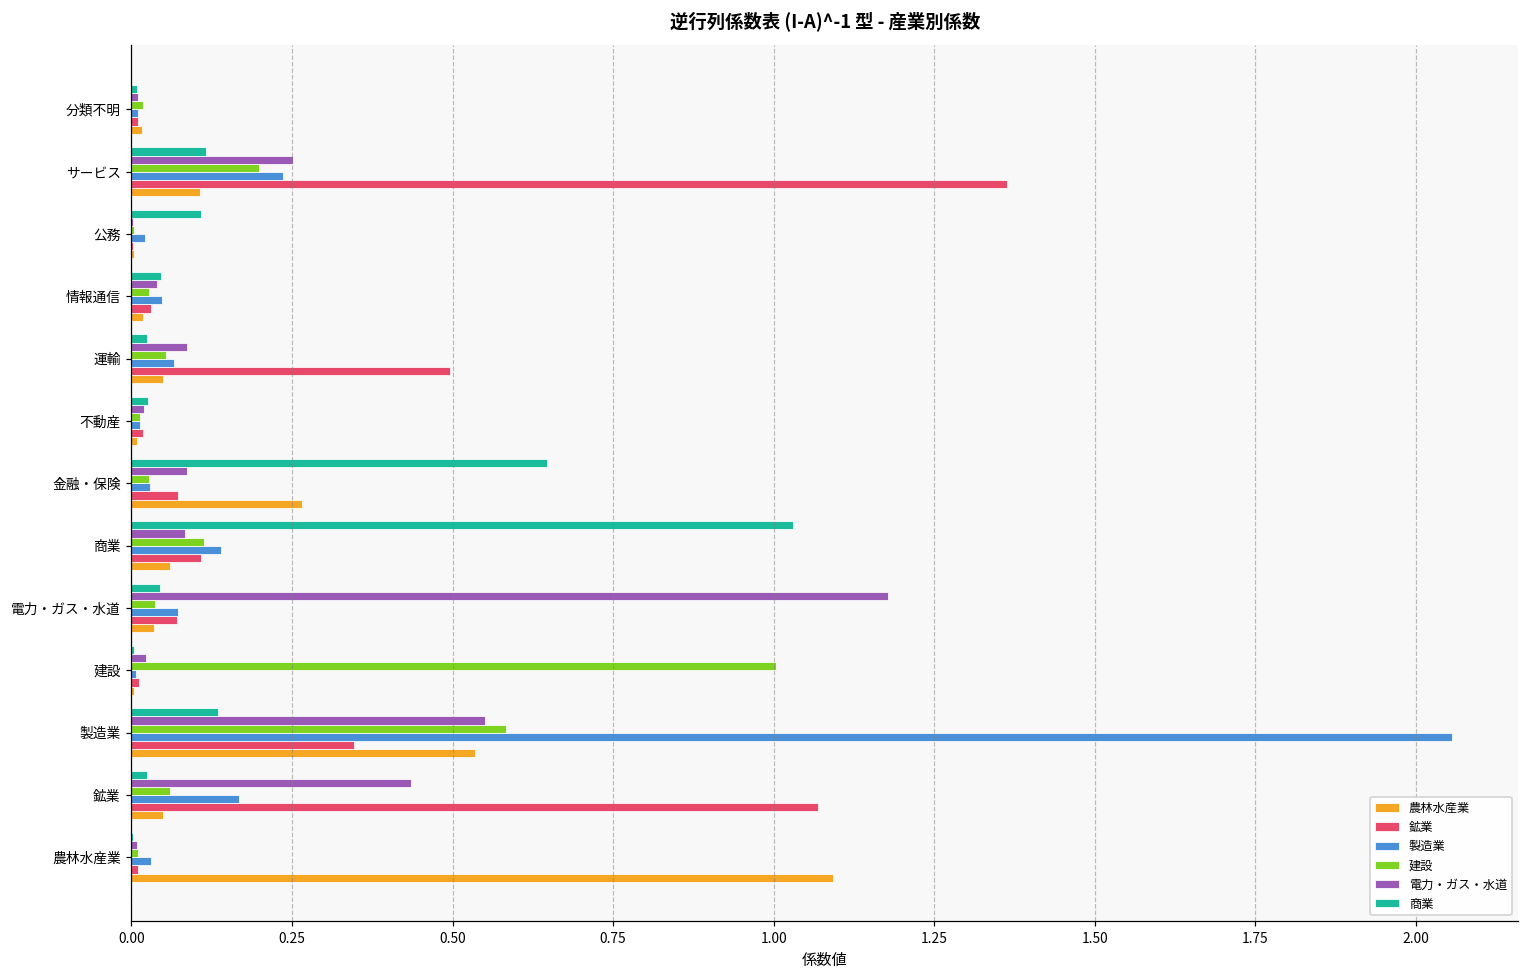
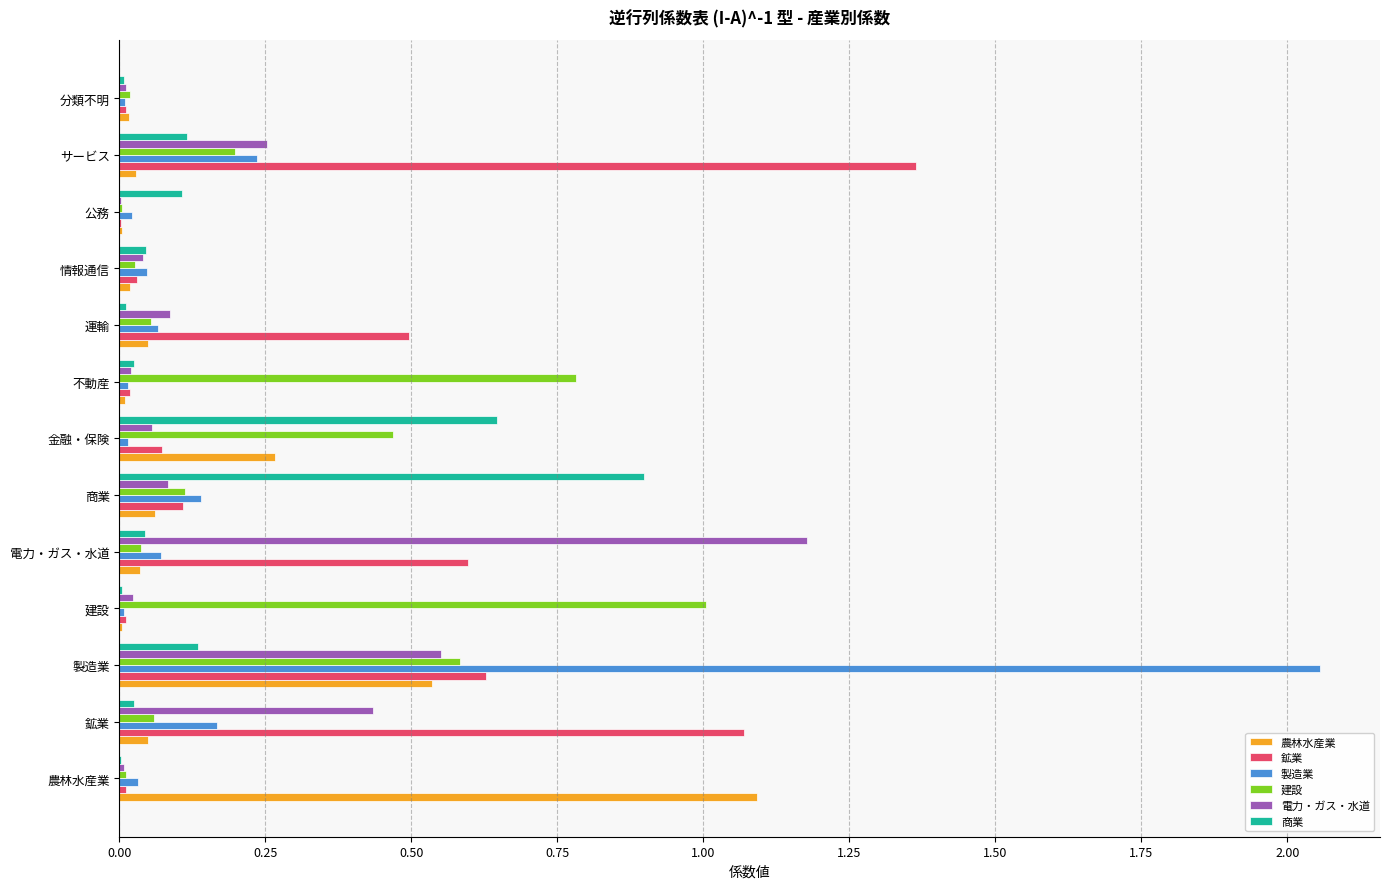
農林水産業, サービス: 0.11 -> 0.03
商業, 運輸: 0.02 -> 0.01
建設, 不動産: 0.01 -> 0.78
電力・ガス・水道, 金融・保険: 0.09 -> 0.06
建設, 金融・保険: 0.03 -> 0.47
製造業, 金融・保険: 0.03 -> 0.01
商業, 商業: 1.03 -> 0.90
鉱業, 電力・ガス・水道: 0.07 -> 0.60
鉱業, 製造業: 0.35 -> 0.63
